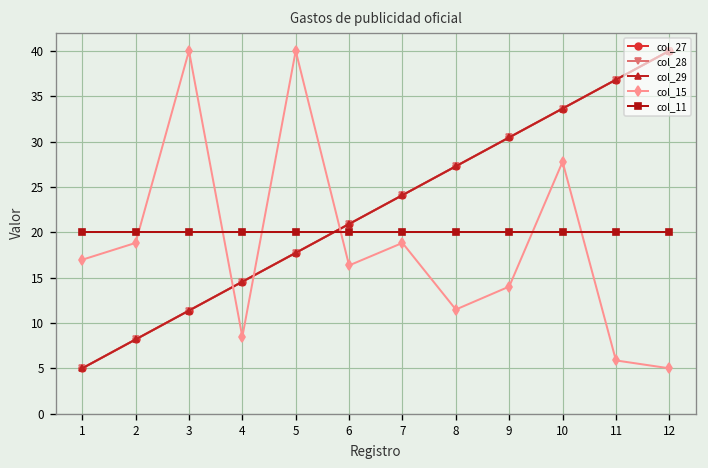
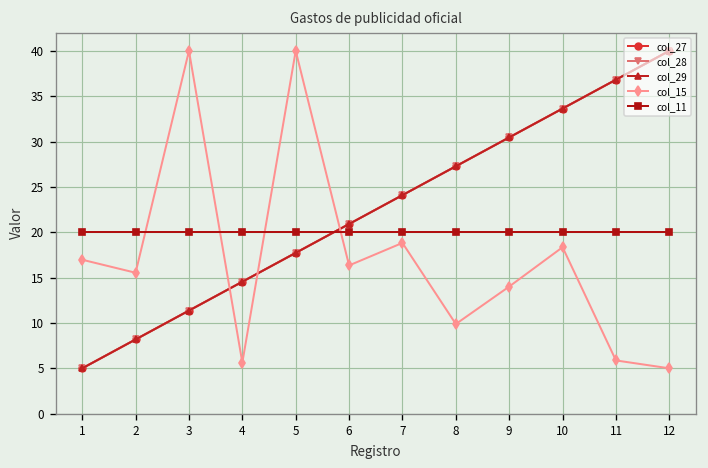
col_15, 2: 19 -> 16
col_15, 4: 8 -> 6
col_15, 8: 11 -> 10
col_15, 10: 28 -> 18
